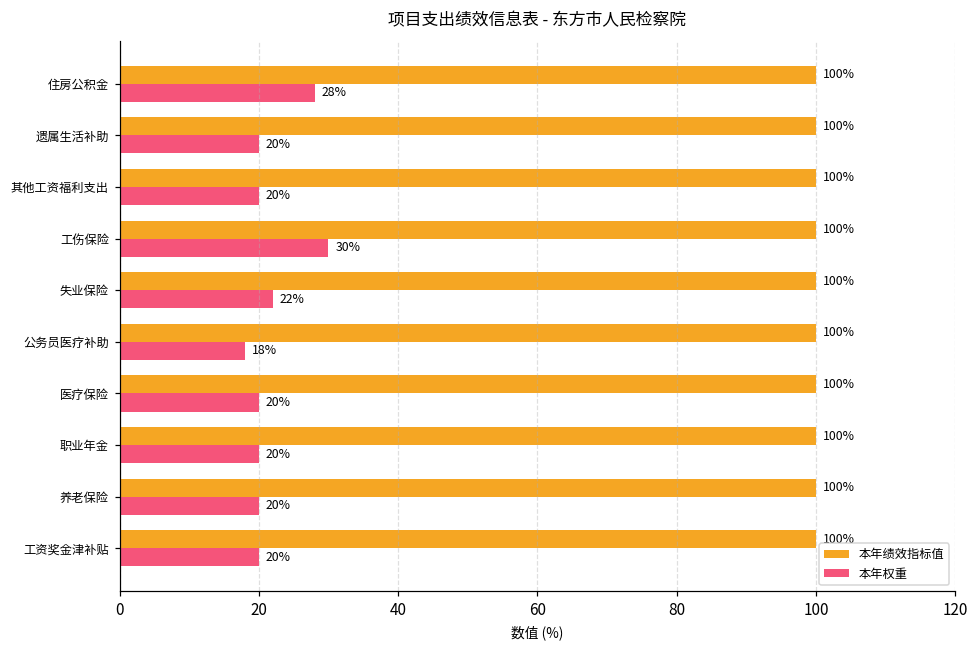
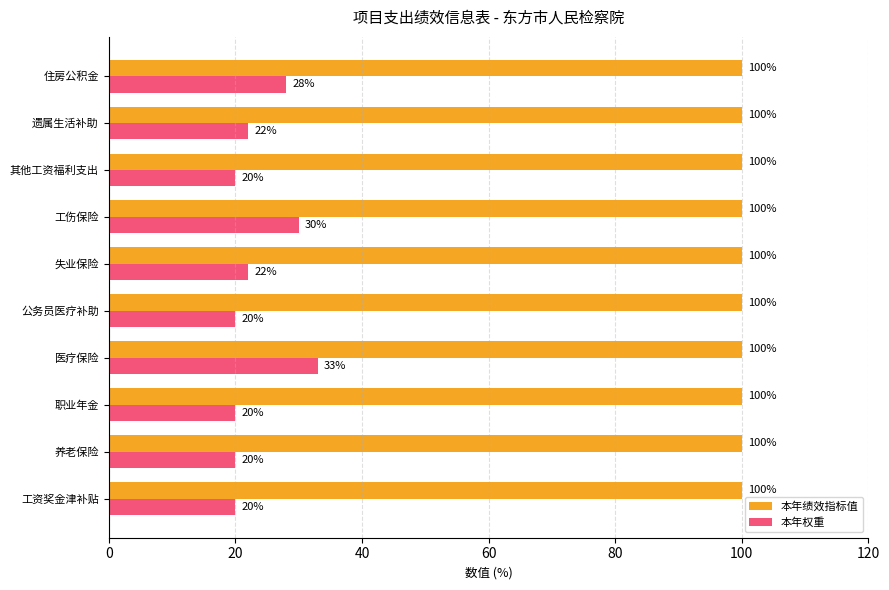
本年权重, 遗属生活补助: 20% -> 22%
本年权重, 公务员医疗补助: 18% -> 20%
本年权重, 医疗保险: 20% -> 33%
